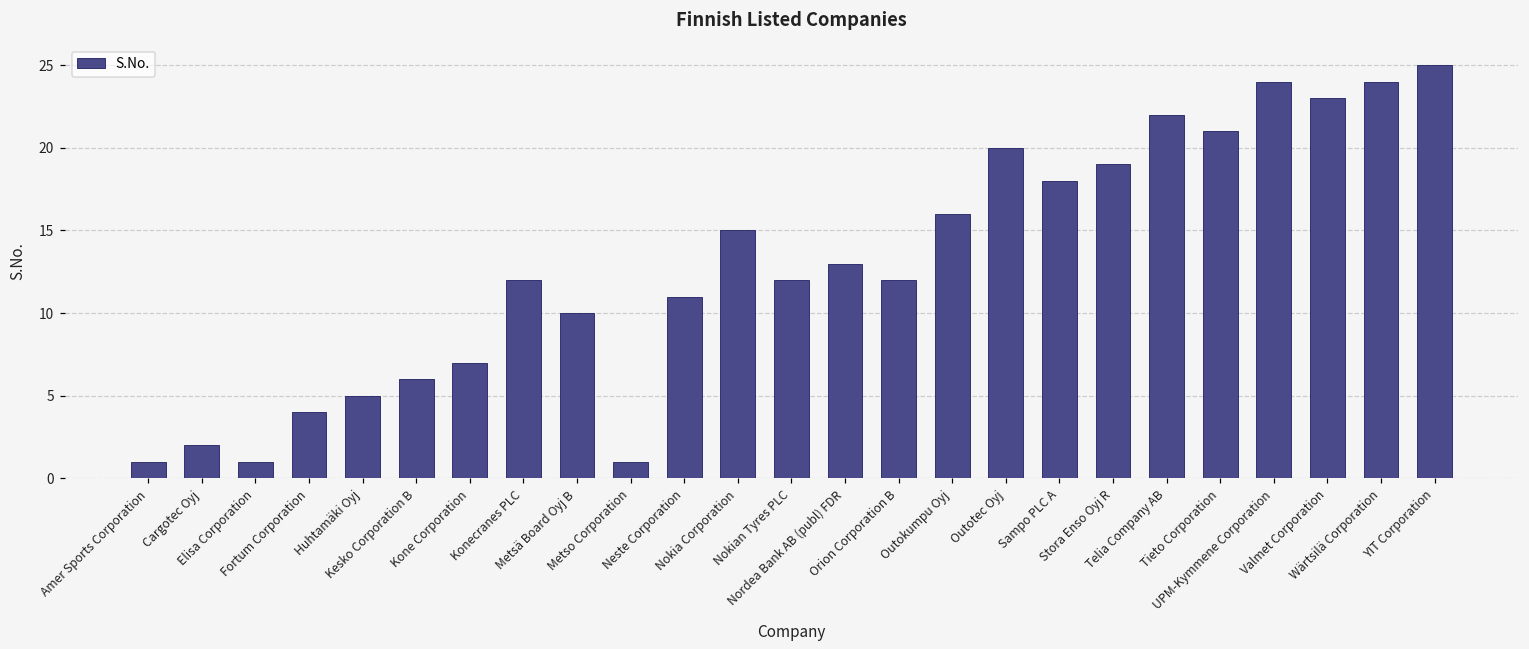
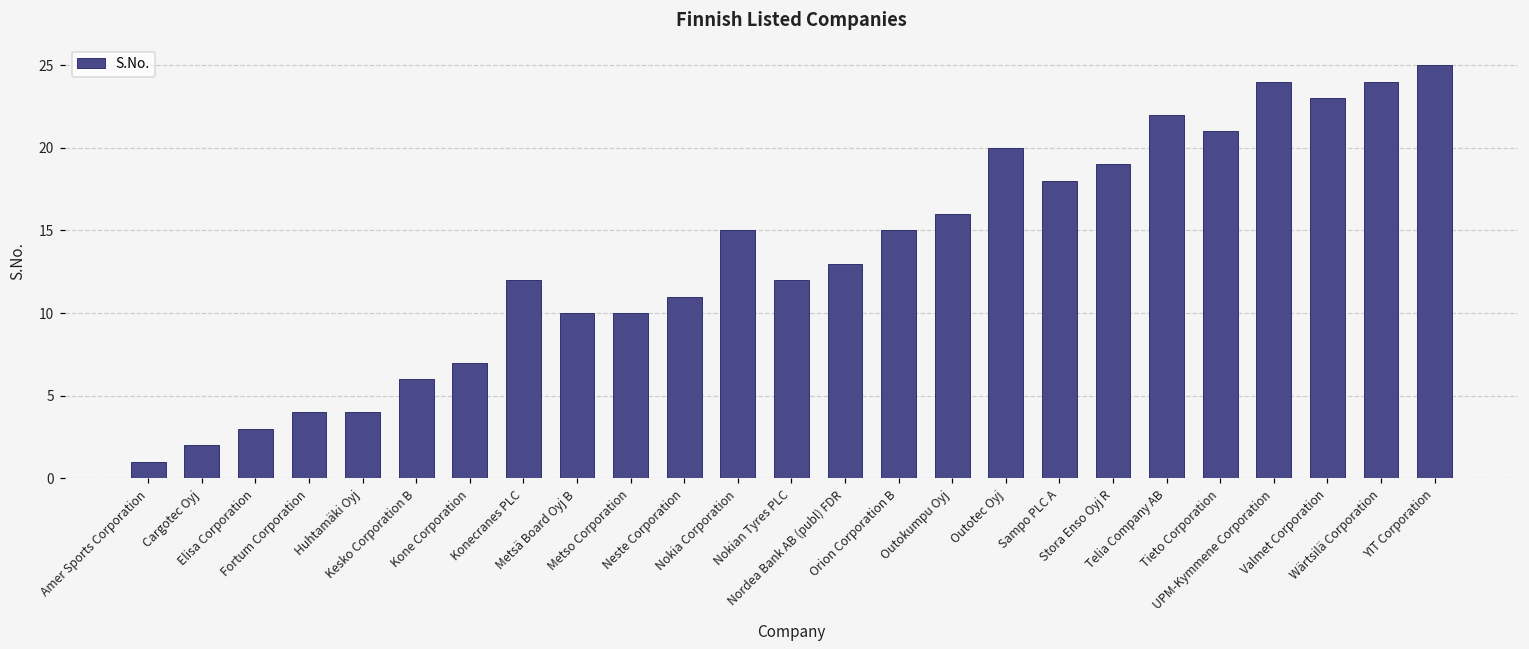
Elisa Corporation: 1 -> 3
Huhtamäki Oyj: 5 -> 4
Metso Corporation: 1 -> 10
Orion Corporation B: 12 -> 15
